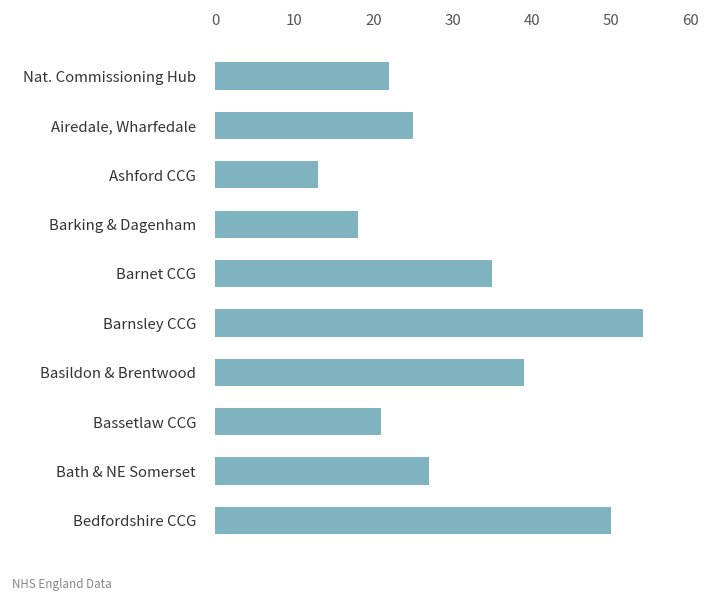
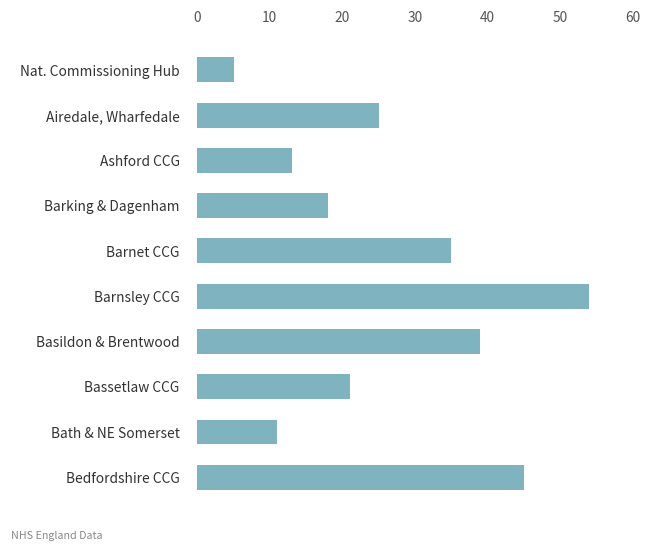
Nat. Commissioning Hub: 22 -> 5
Bath & NE Somerset: 27 -> 11
Bedfordshire CCG: 50 -> 45
